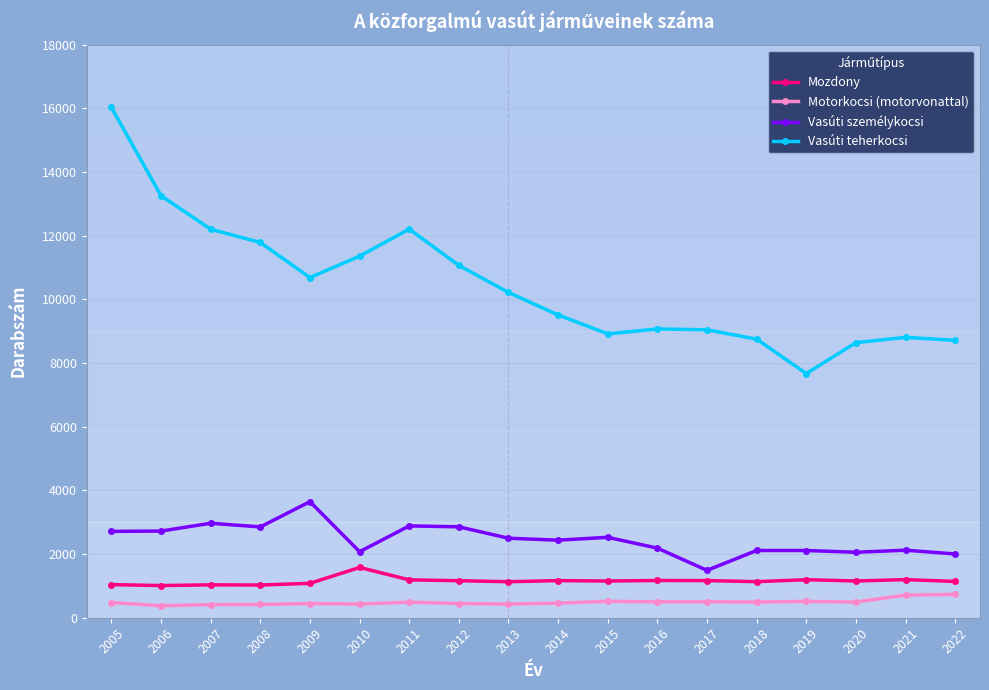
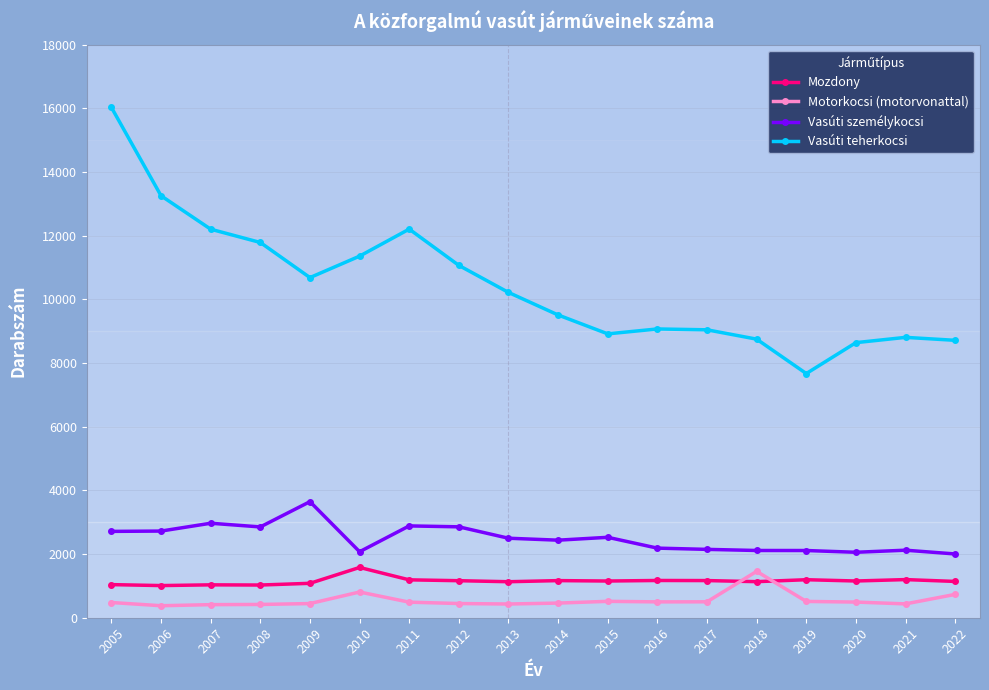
Motorkocsi (motorvonattal), 2010: 400 -> 800
Vasúti személykocsi, 2017: 1500 -> 2100
Motorkocsi (motorvonattal), 2018: 500 -> 1500
Motorkocsi (motorvonattal), 2021: 700 -> 400
